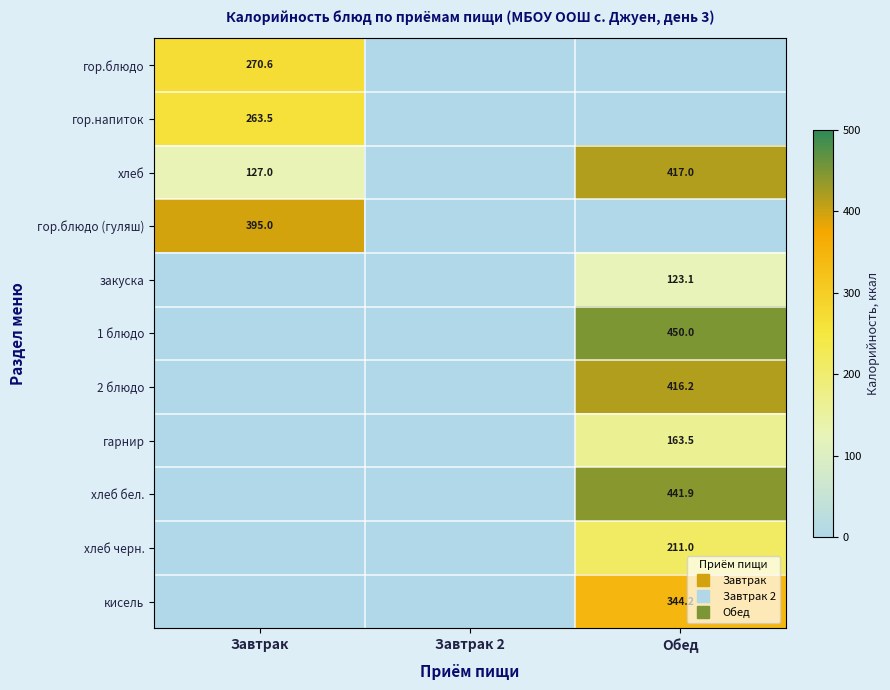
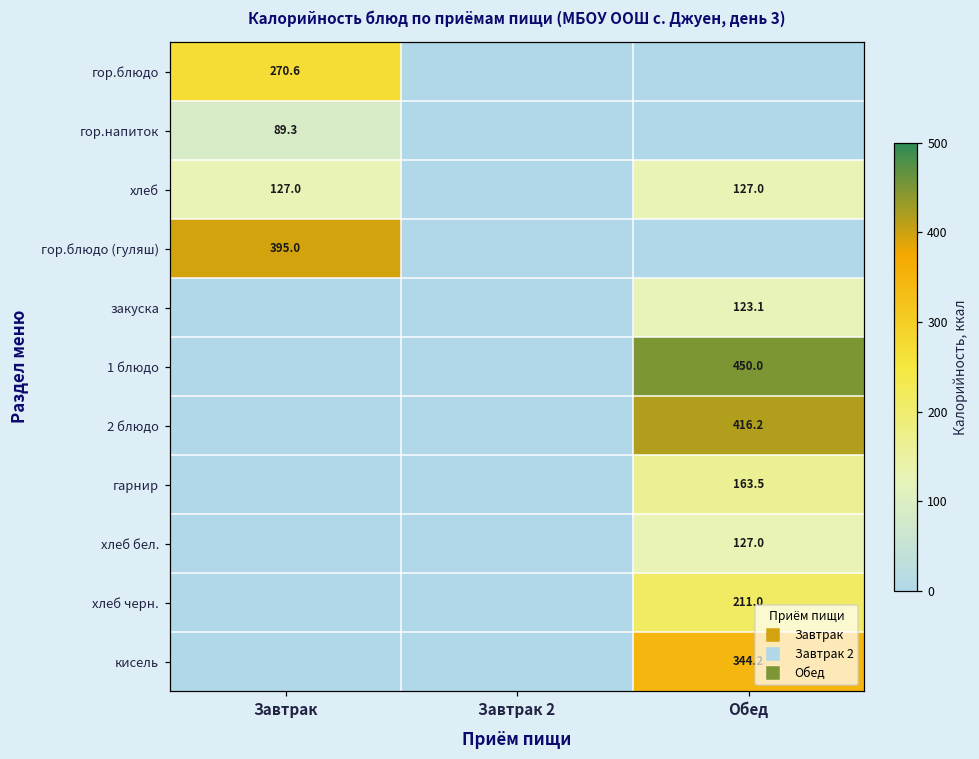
гор.напиток, Завтрак: 263.5 -> 89.3
хлеб, Обед: 417.0 -> 127.0
хлеб бел., Обед: 441.9 -> 127.0
